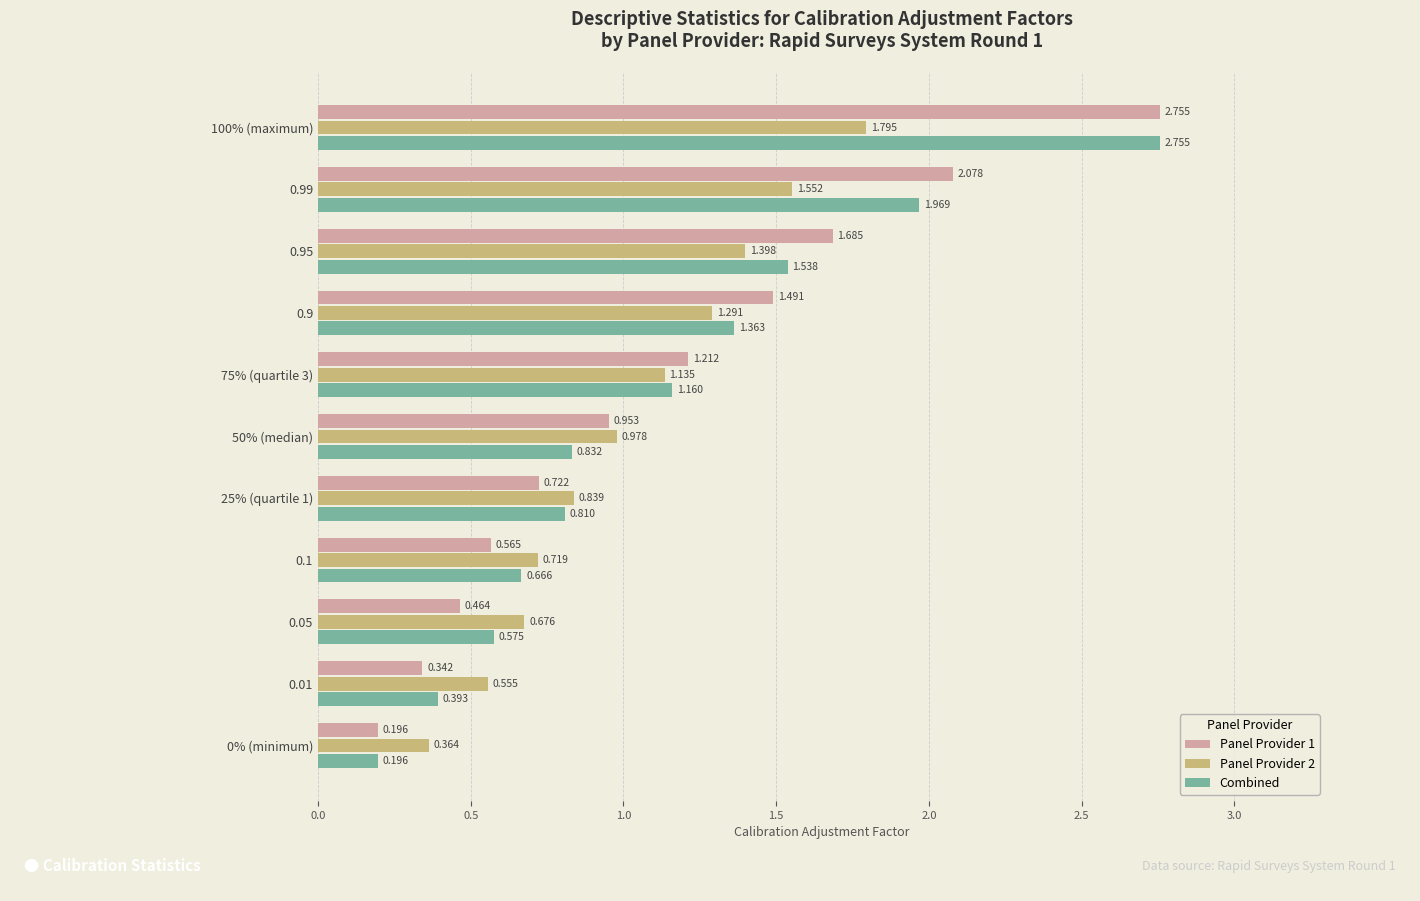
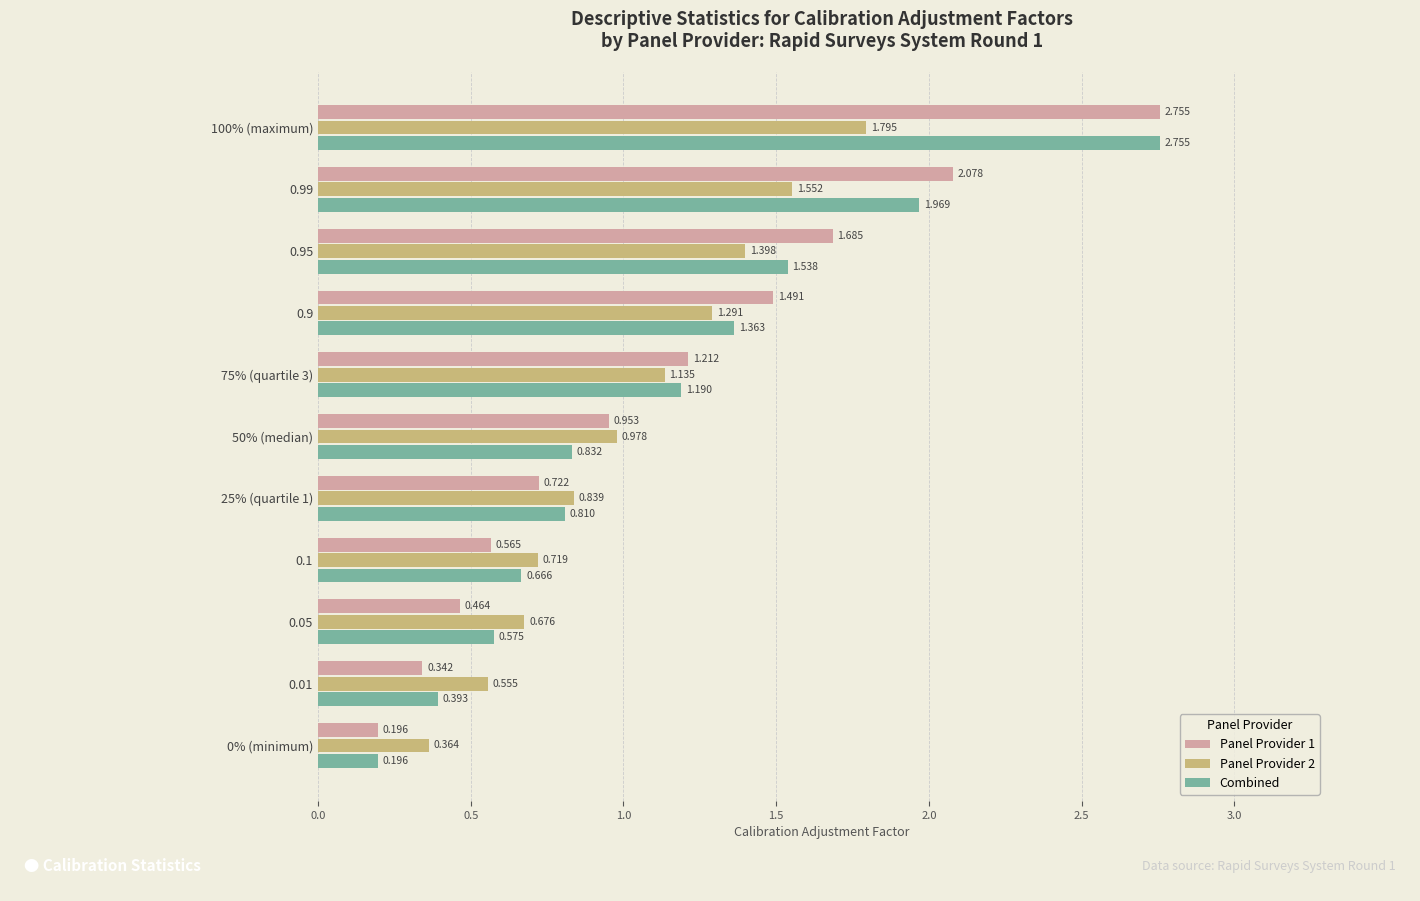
Combined, 75% (quartile 3): 1.160 -> 1.190
